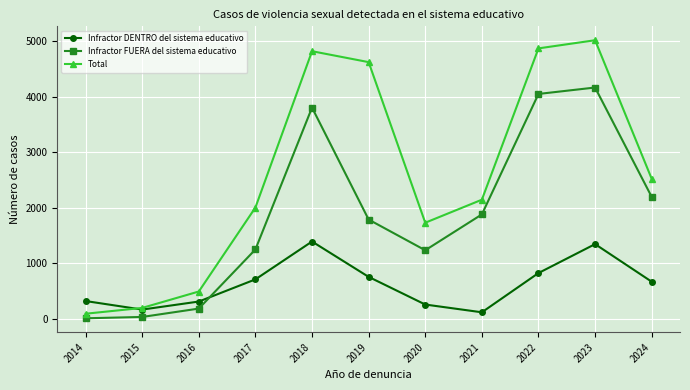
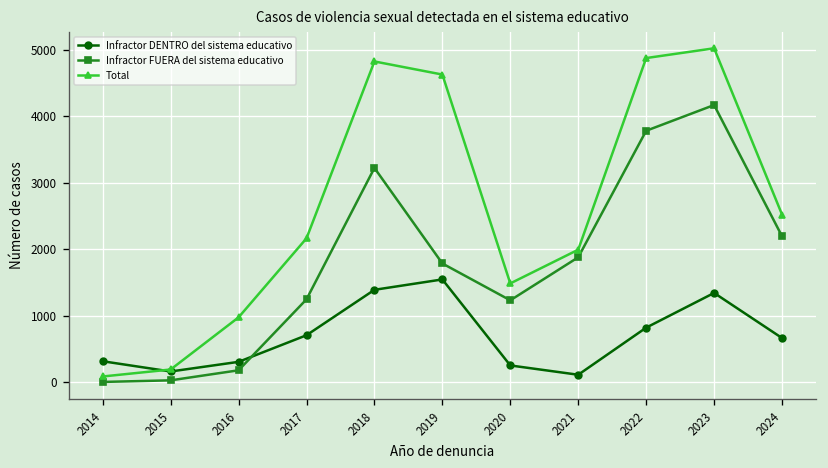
Total, 2016: 500 -> 1000
Total, 2017: 2000 -> 2200
Infractor FUERA del sistema educativo, 2018: 3800 -> 3200
Infractor DENTRO del sistema educativo, 2019: 800 -> 1500
Total, 2020: 1700 -> 1500
Total, 2021: 2100 -> 2000
Infractor FUERA del sistema educativo, 2022: 4100 -> 3800
